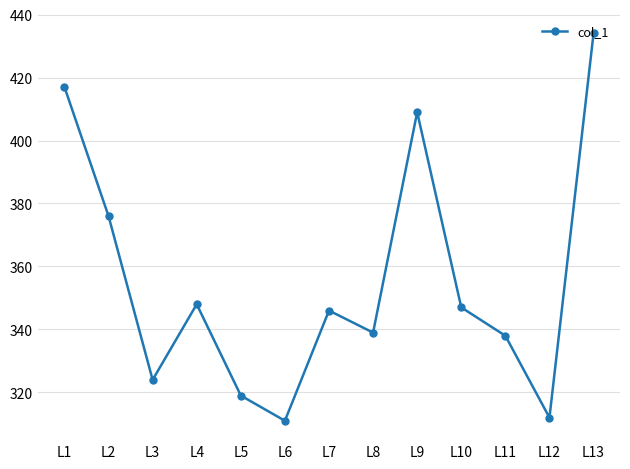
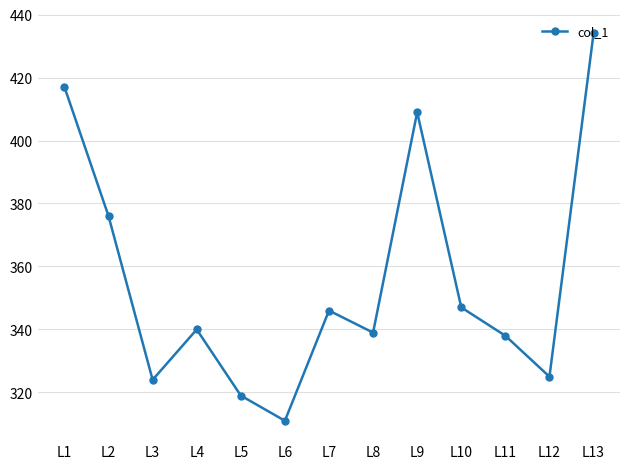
L4: 348 -> 340
L12: 312 -> 325
